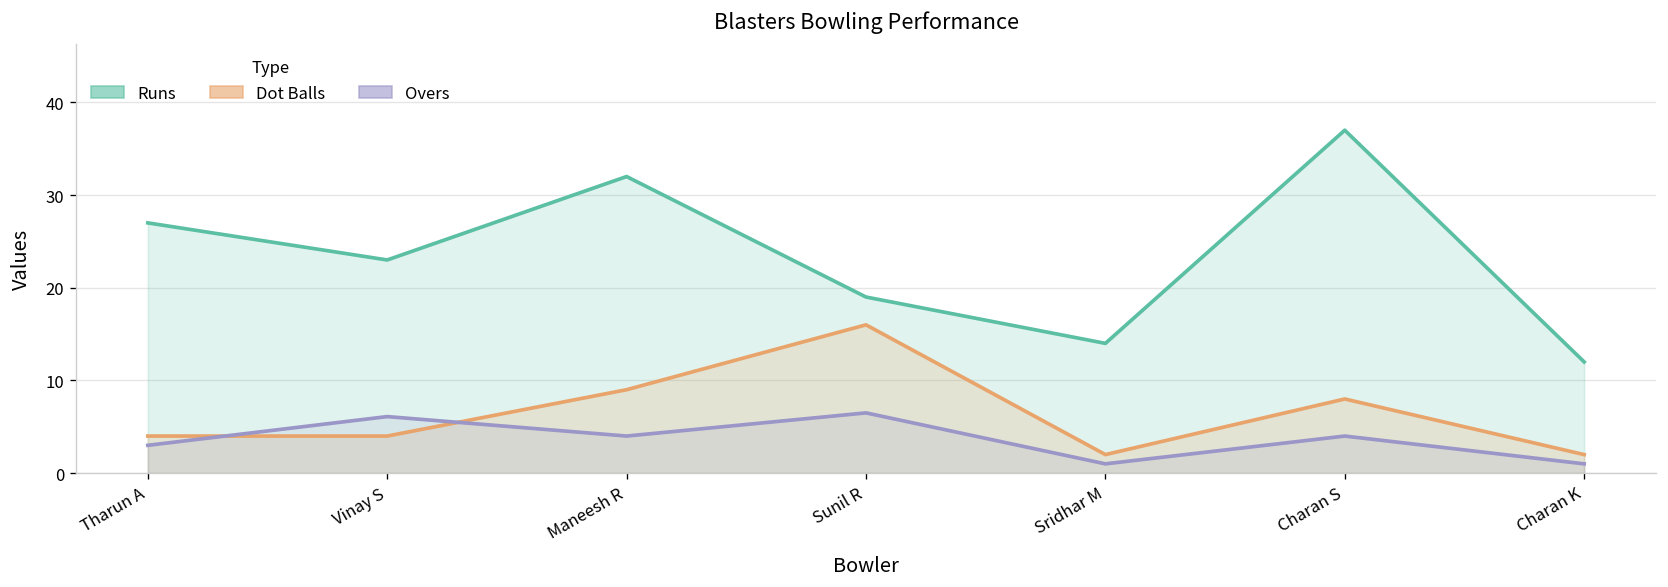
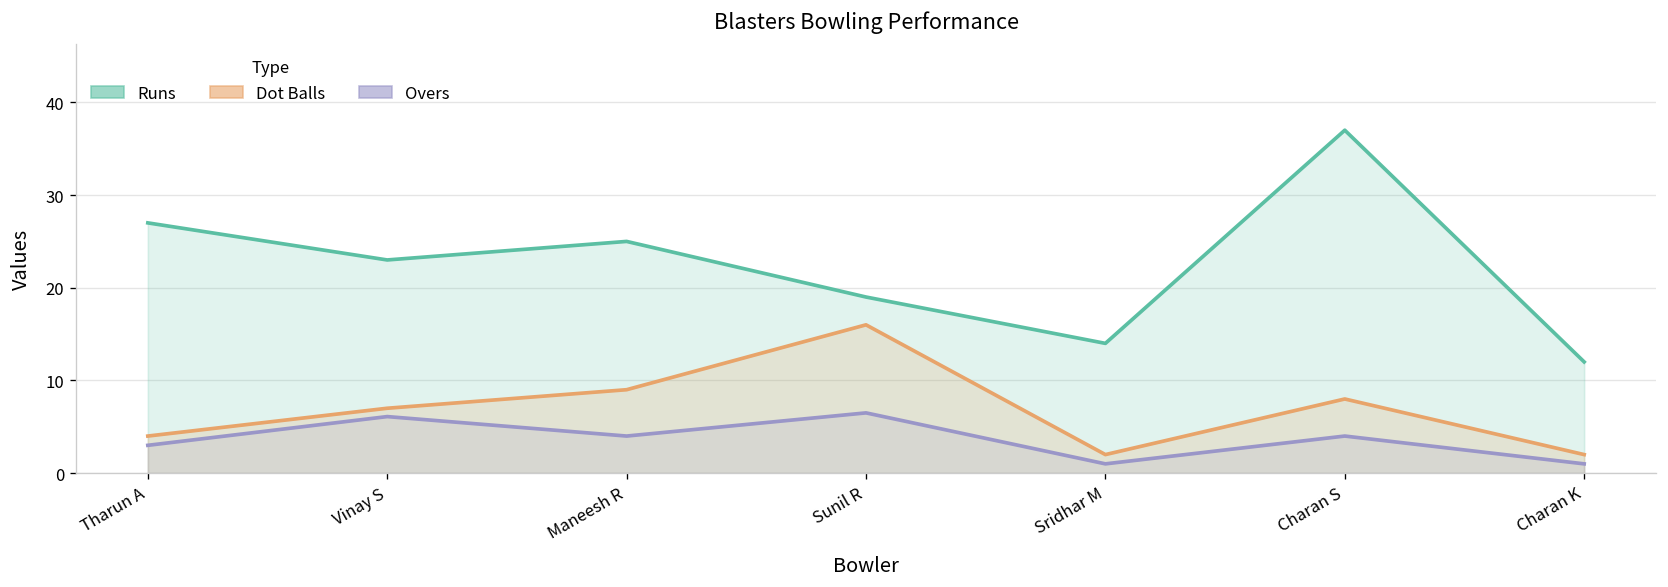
Dot Balls, Vinay S: 4 -> 7
Runs, Maneesh R: 32 -> 25
